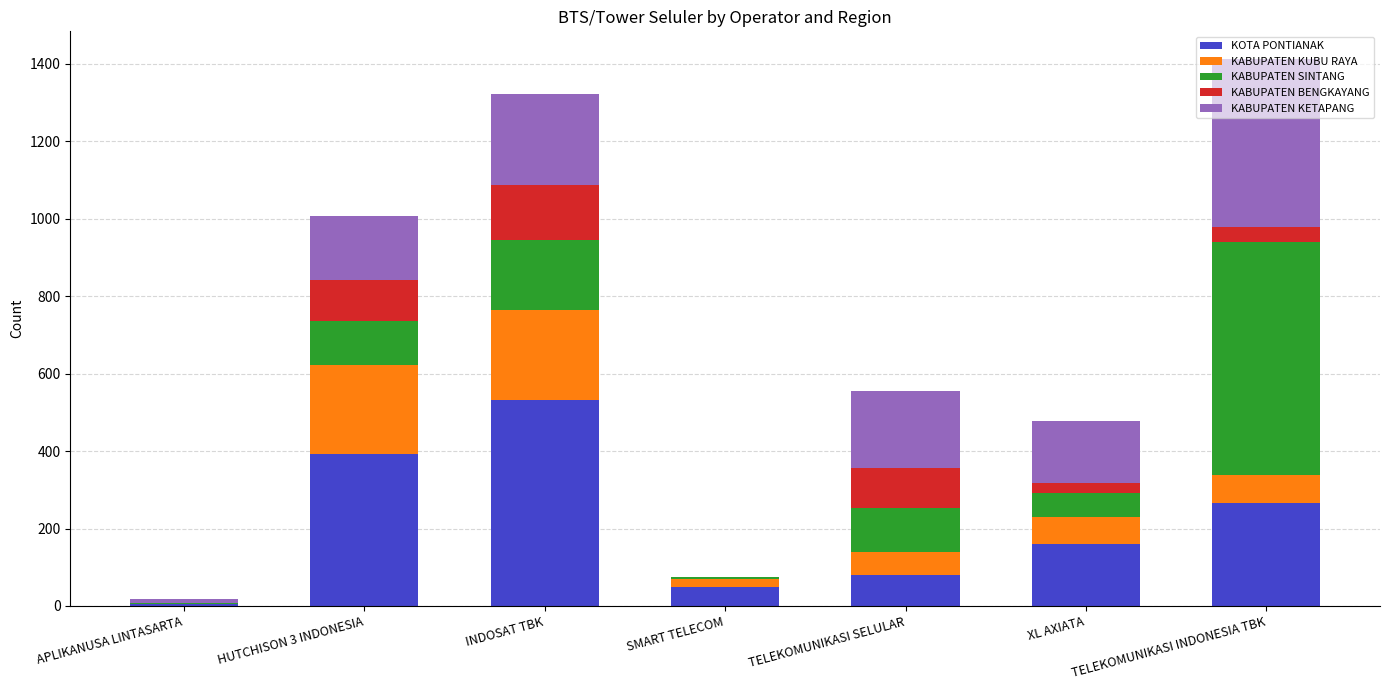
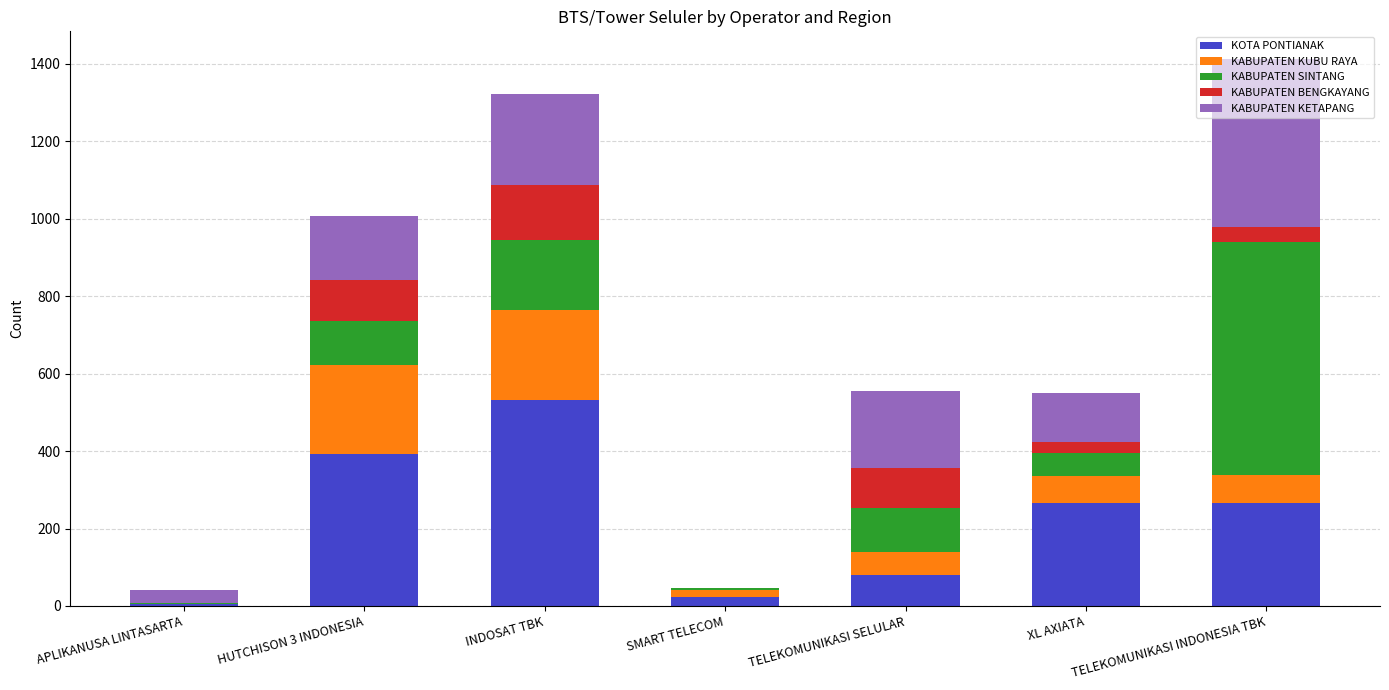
KABUPATEN KETAPANG, APLIKANUSA LINTASARTA: 10 -> 30
KOTA PONTIANAK, SMART TELECOM: 50 -> 20
KOTA PONTIANAK, XL AXIATA: 160 -> 270
KABUPATEN KETAPANG, XL AXIATA: 160 -> 130
